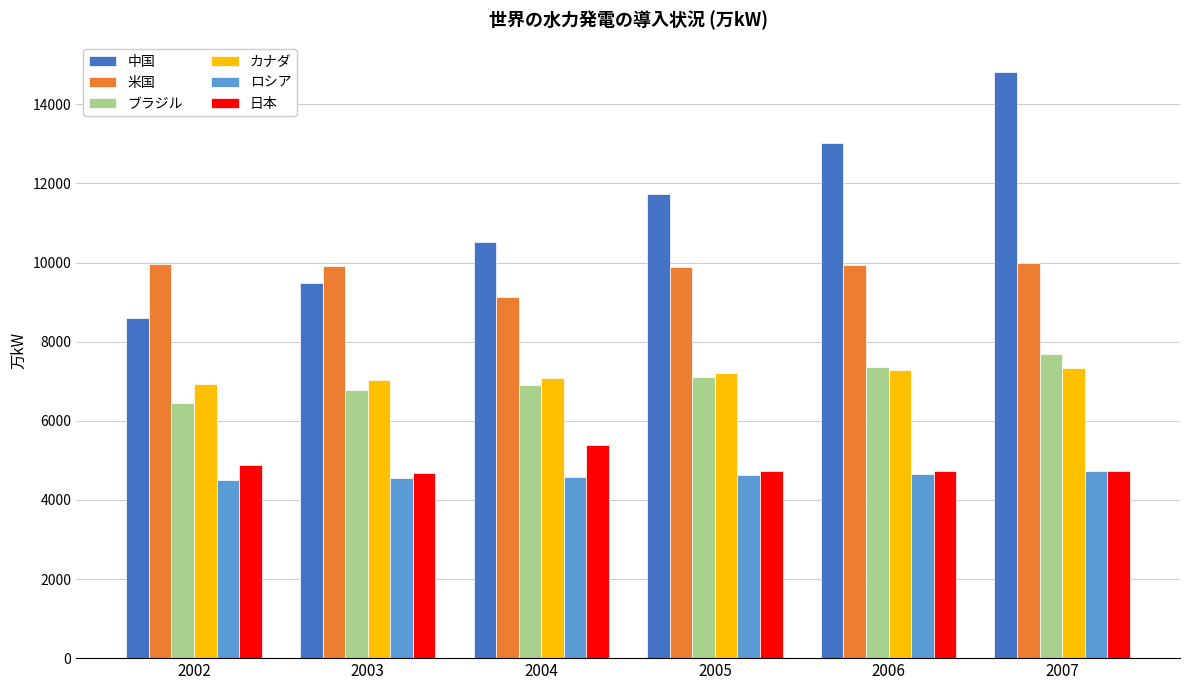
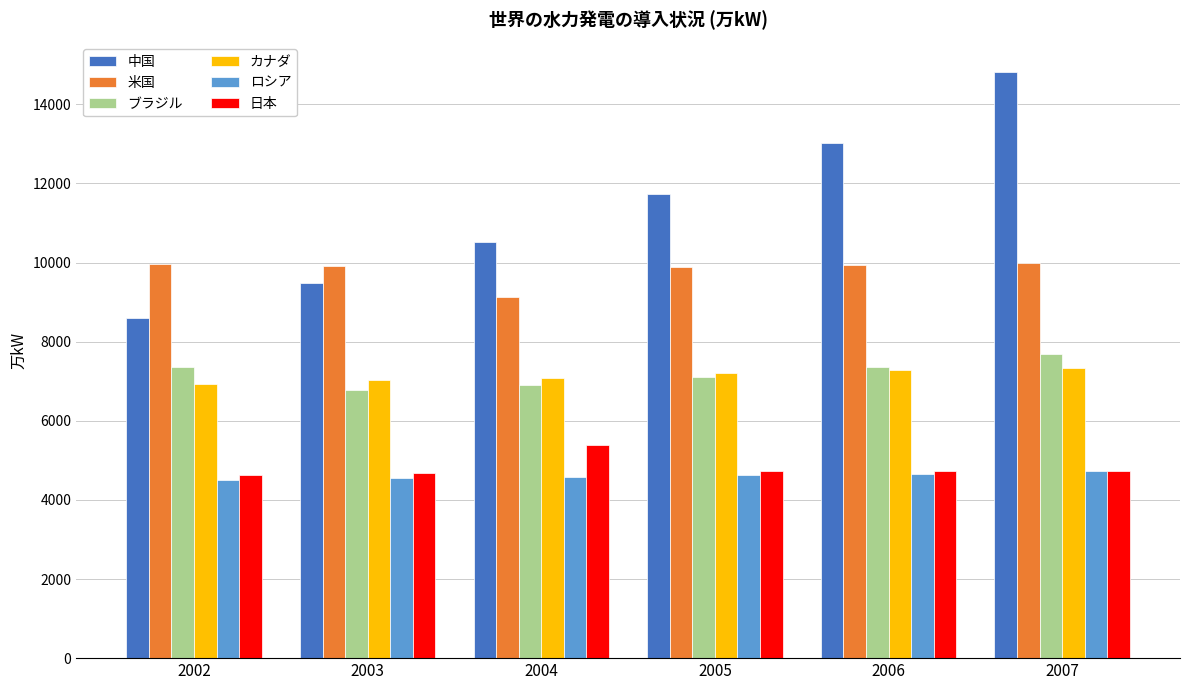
ブラジル, 2002: 6400 -> 7400
日本, 2002: 4900 -> 4600
